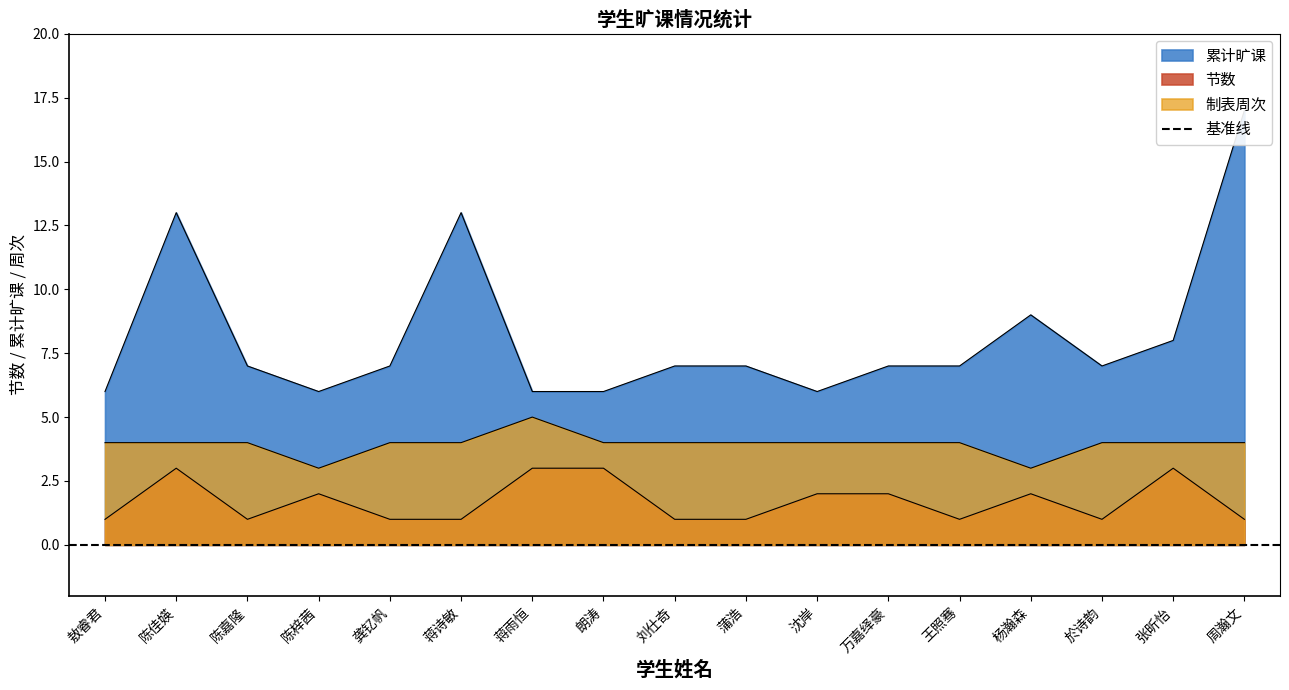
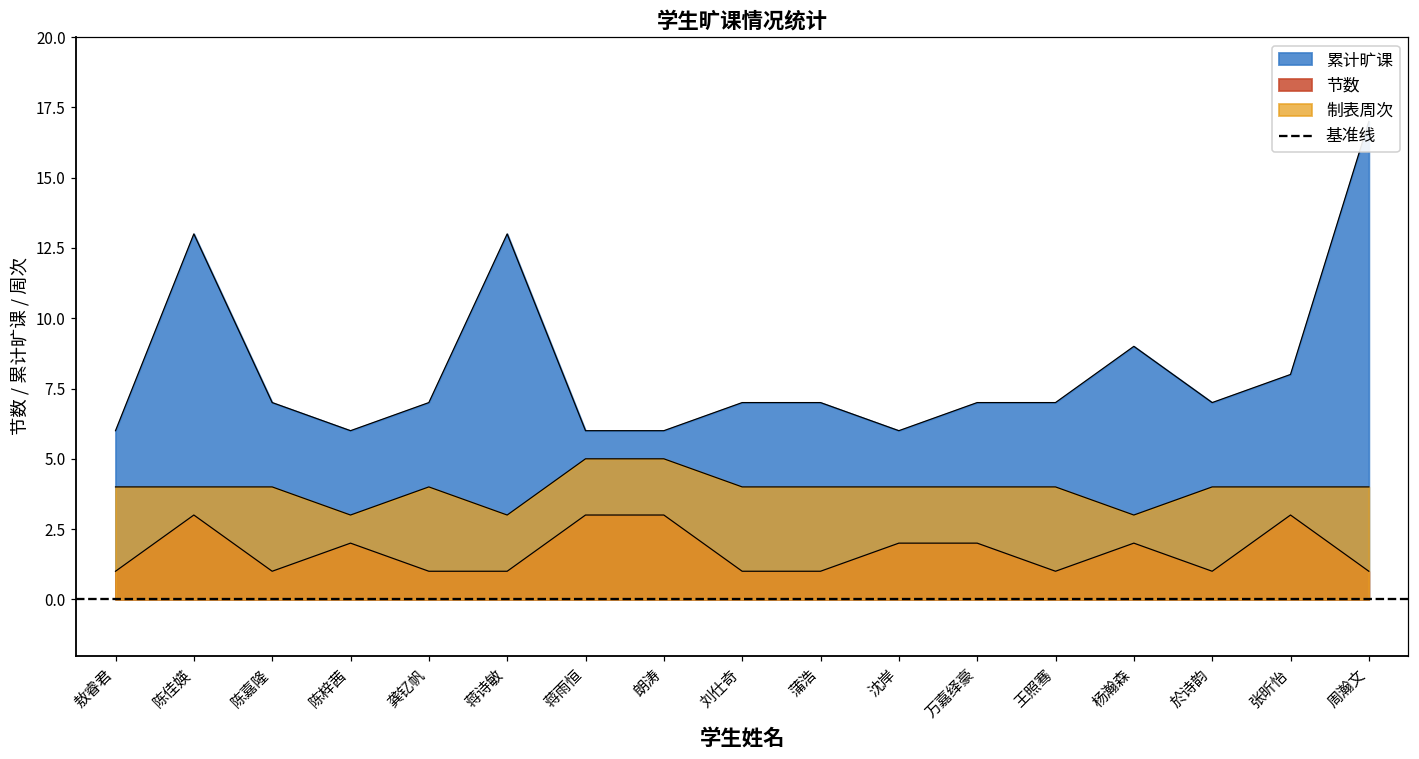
制表周次, 蒋诗敏: 4 -> 3
制表周次, 朗涛: 4 -> 5
